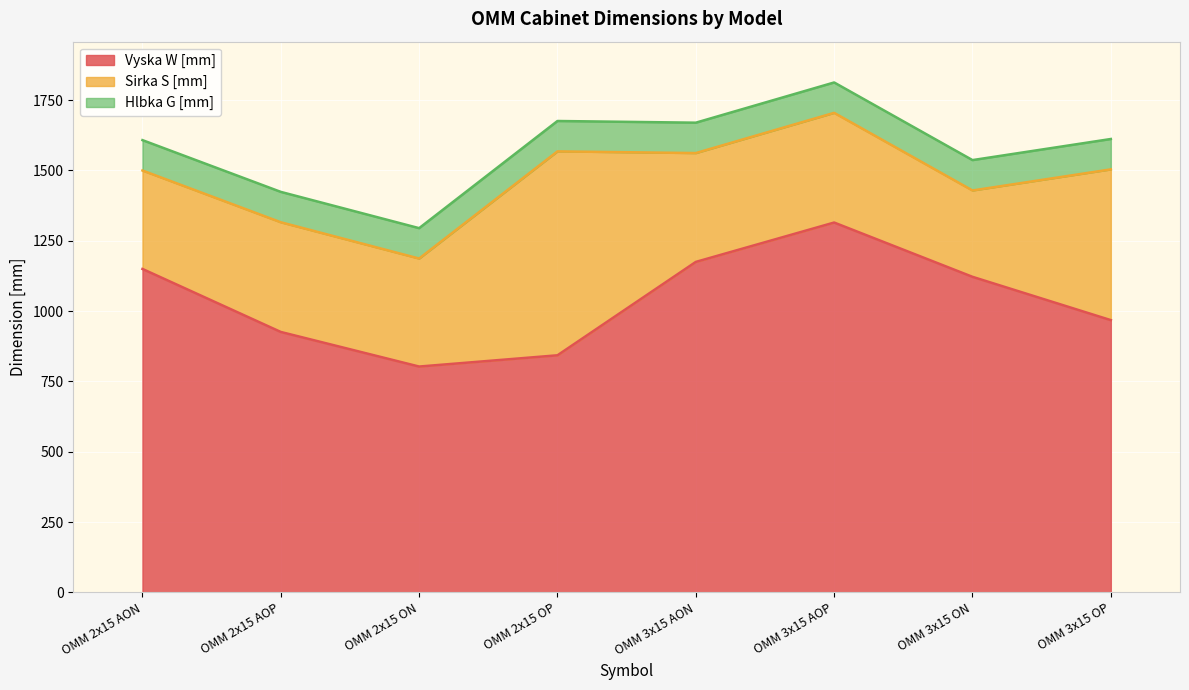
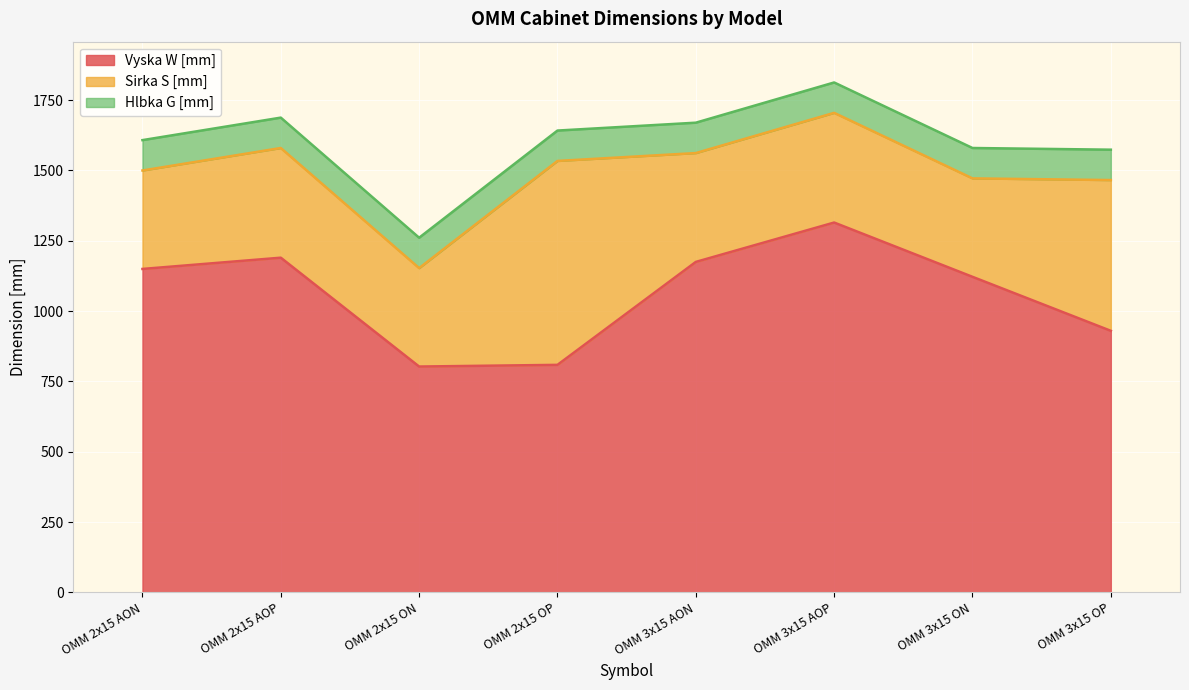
Vyska W [mm], OMM 2x15 AOP: 930 -> 1190
Sirka S [mm], OMM 2x15 ON: 380 -> 350
Vyska W [mm], OMM 2x15 OP: 840 -> 810
Sirka S [mm], OMM 3x15 ON: 310 -> 350
Vyska W [mm], OMM 3x15 OP: 970 -> 930
